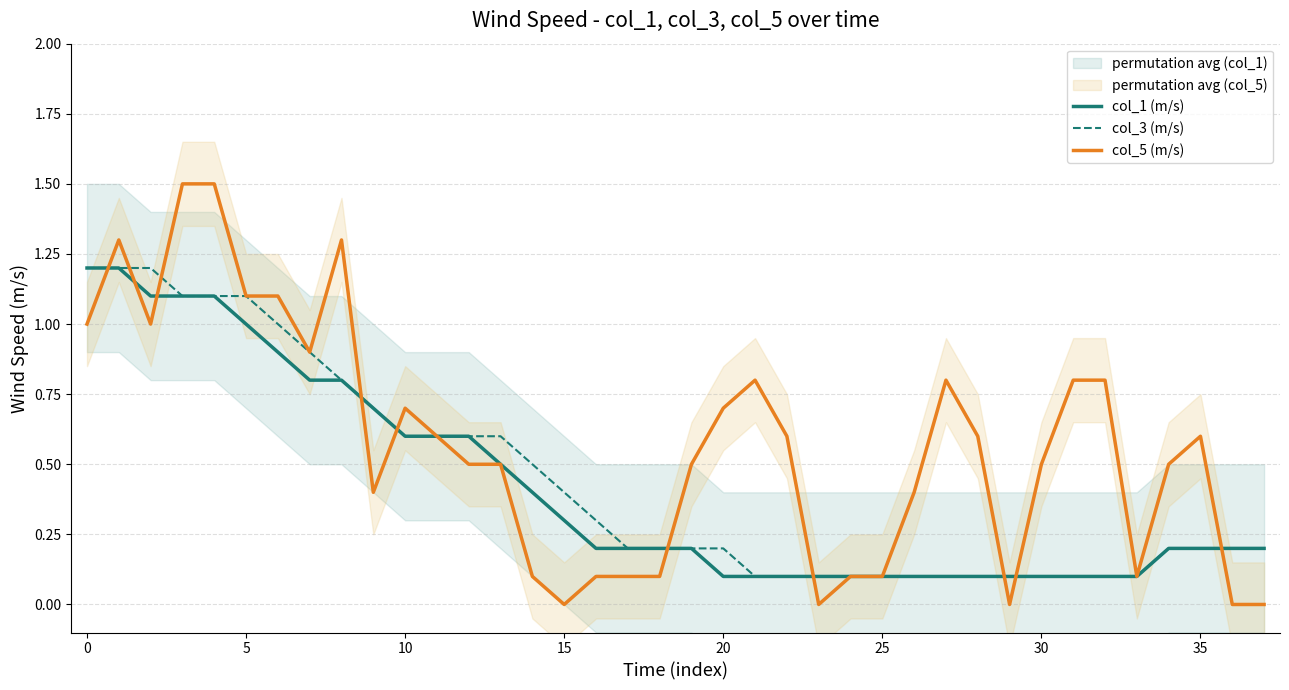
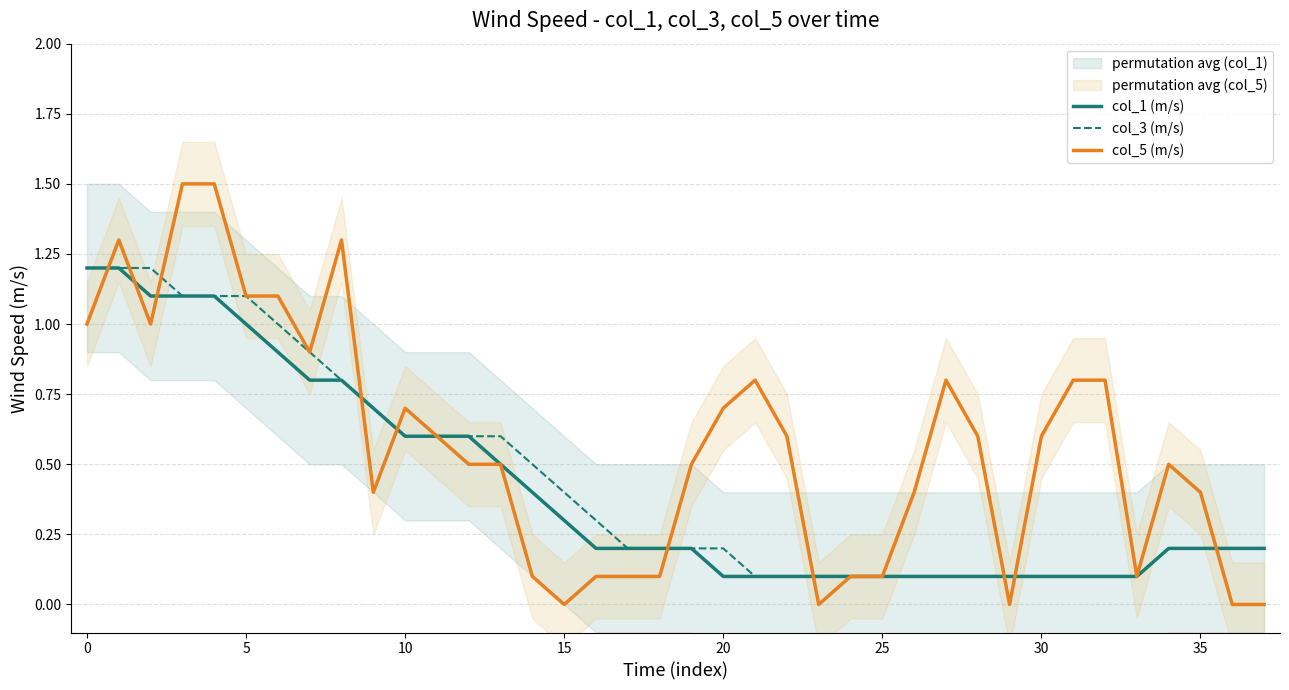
col_5 (m/s), 30: 0.5 -> 0.6
col_5 (m/s), 35: 0.6 -> 0.4
